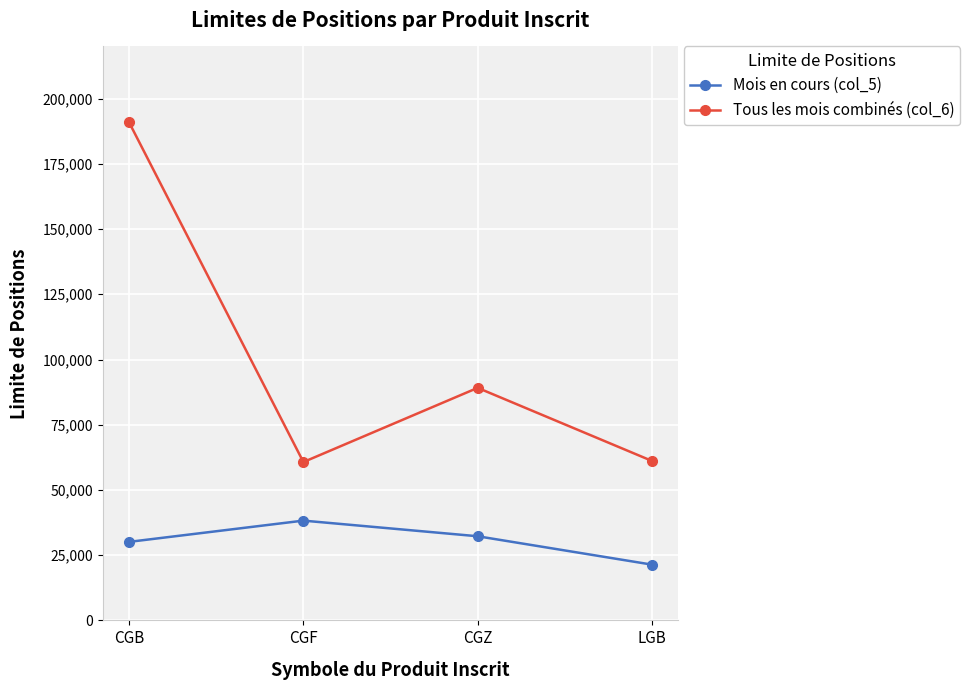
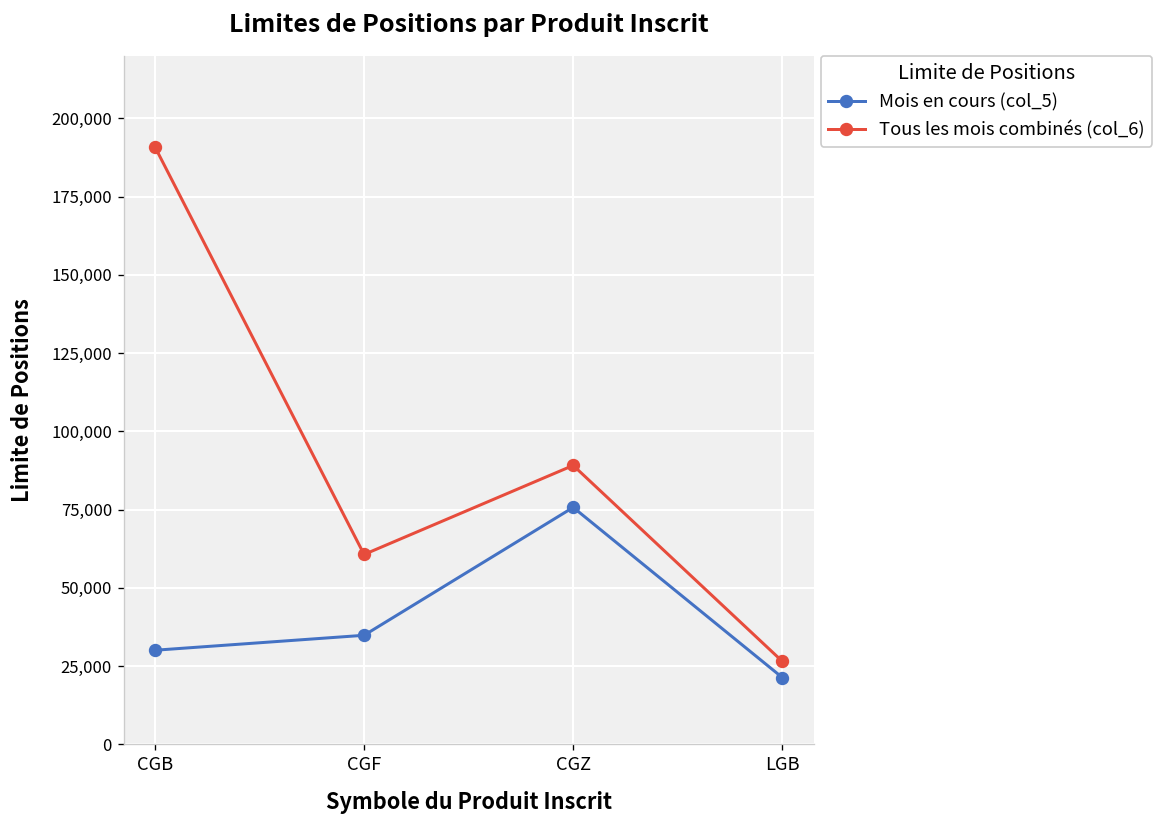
Mois en cours (col_5), CGF: 38,000 -> 35,000
Mois en cours (col_5), CGZ: 32,000 -> 76,000
Tous les mois combinés (col_6), LGB: 61,000 -> 27,000
